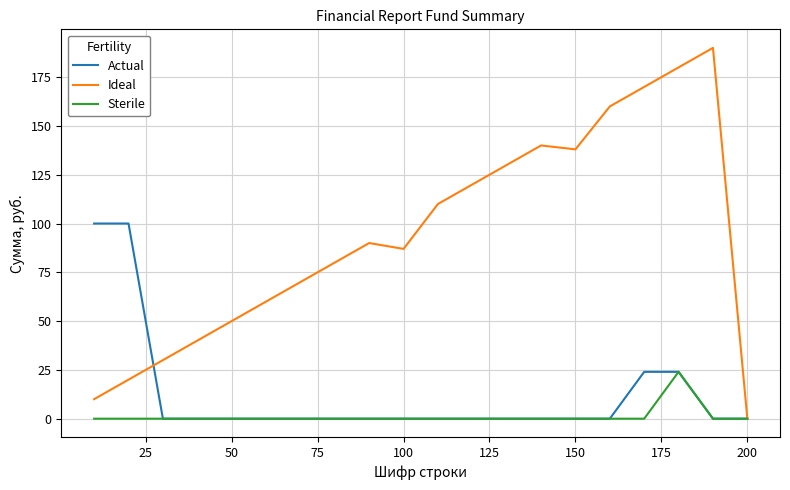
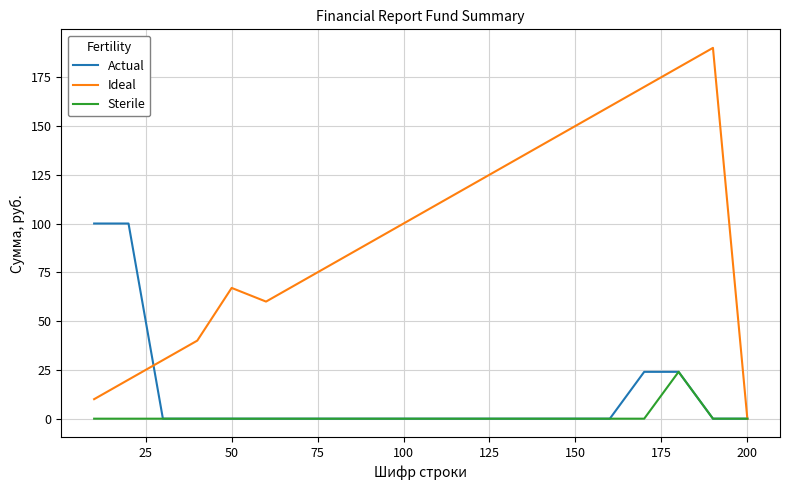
Ideal, 50: 50 -> 67
Ideal, 100: 87 -> 100
Ideal, 150: 138 -> 150
